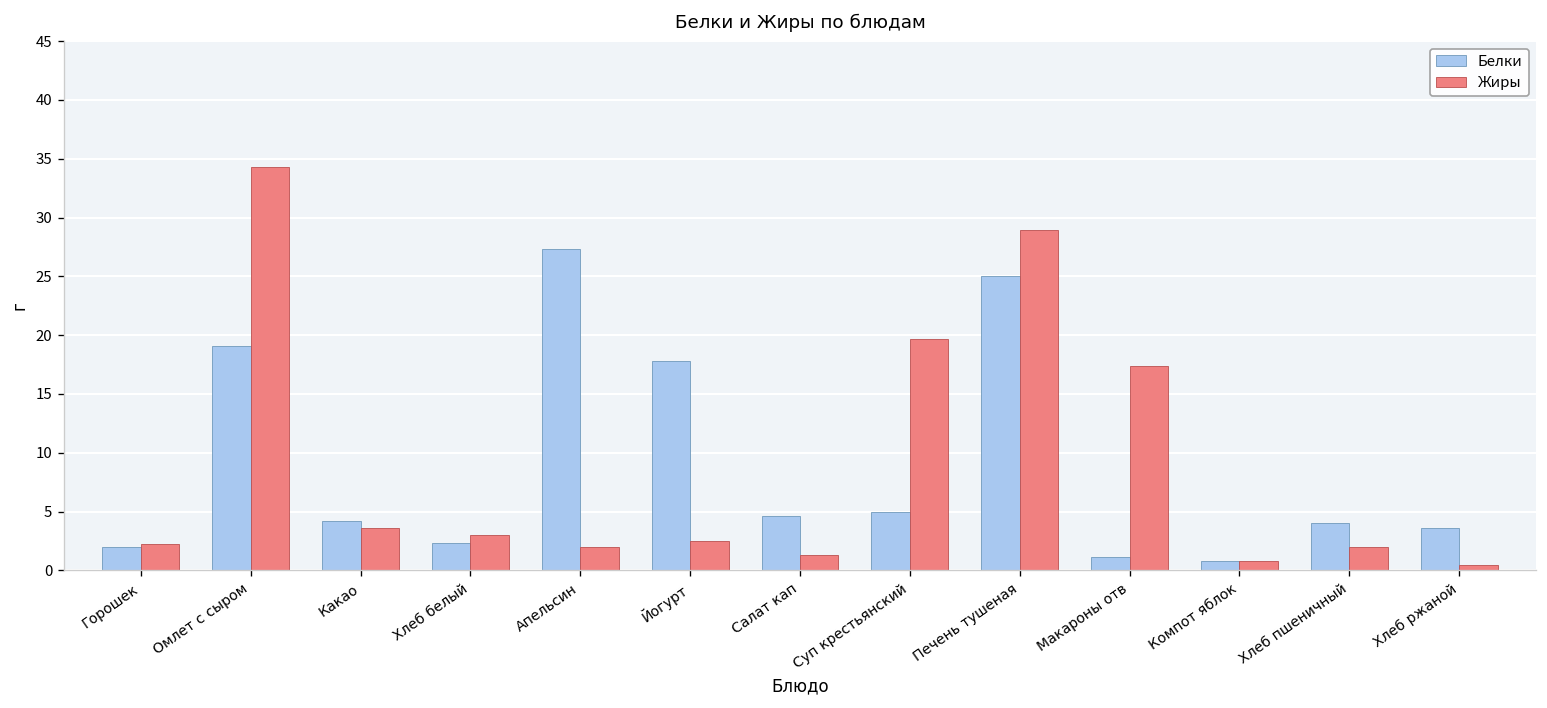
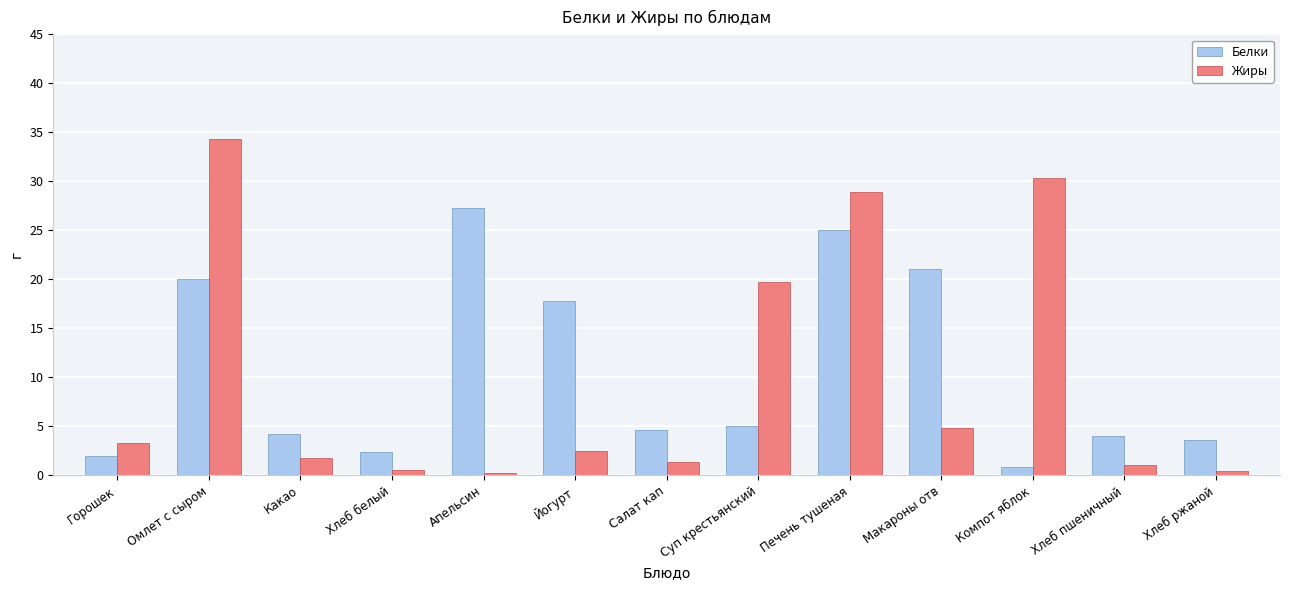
Жиры, Горошек: 2 -> 3
Белки, Омлет с сыром: 19 -> 20
Жиры, Какао: 4 -> 2
Жиры, Хлеб белый: 3 -> 1
Жиры, Апельсин: 2 -> 0
Белки, Макароны отв: 1 -> 21
Жиры, Макароны отв: 17 -> 5
Жиры, Компот яблок: 1 -> 30
Жиры, Хлеб пшеничный: 2 -> 1
